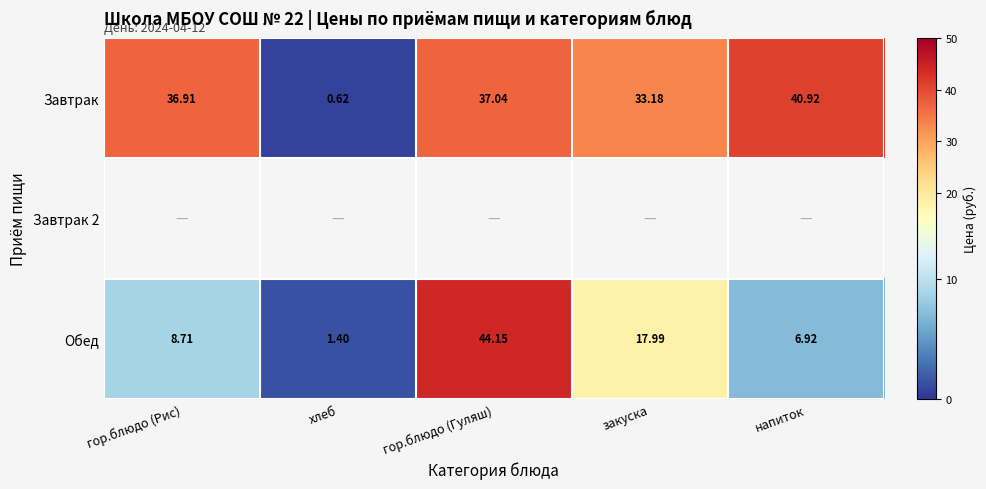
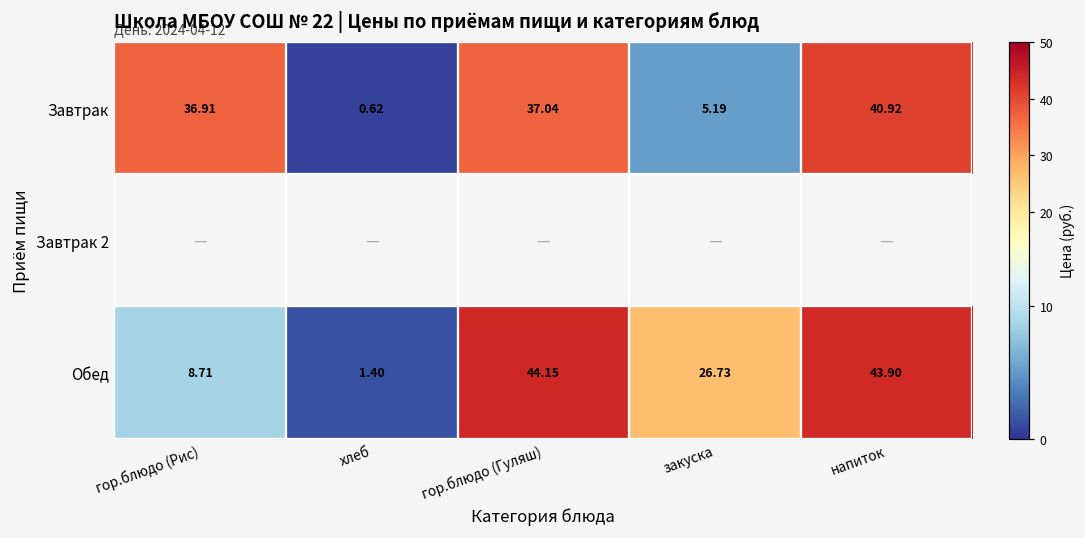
Завтрак, закуска: 33.18 -> 5.19
Обед, закуска: 17.99 -> 26.73
Обед, напиток: 6.92 -> 43.90
